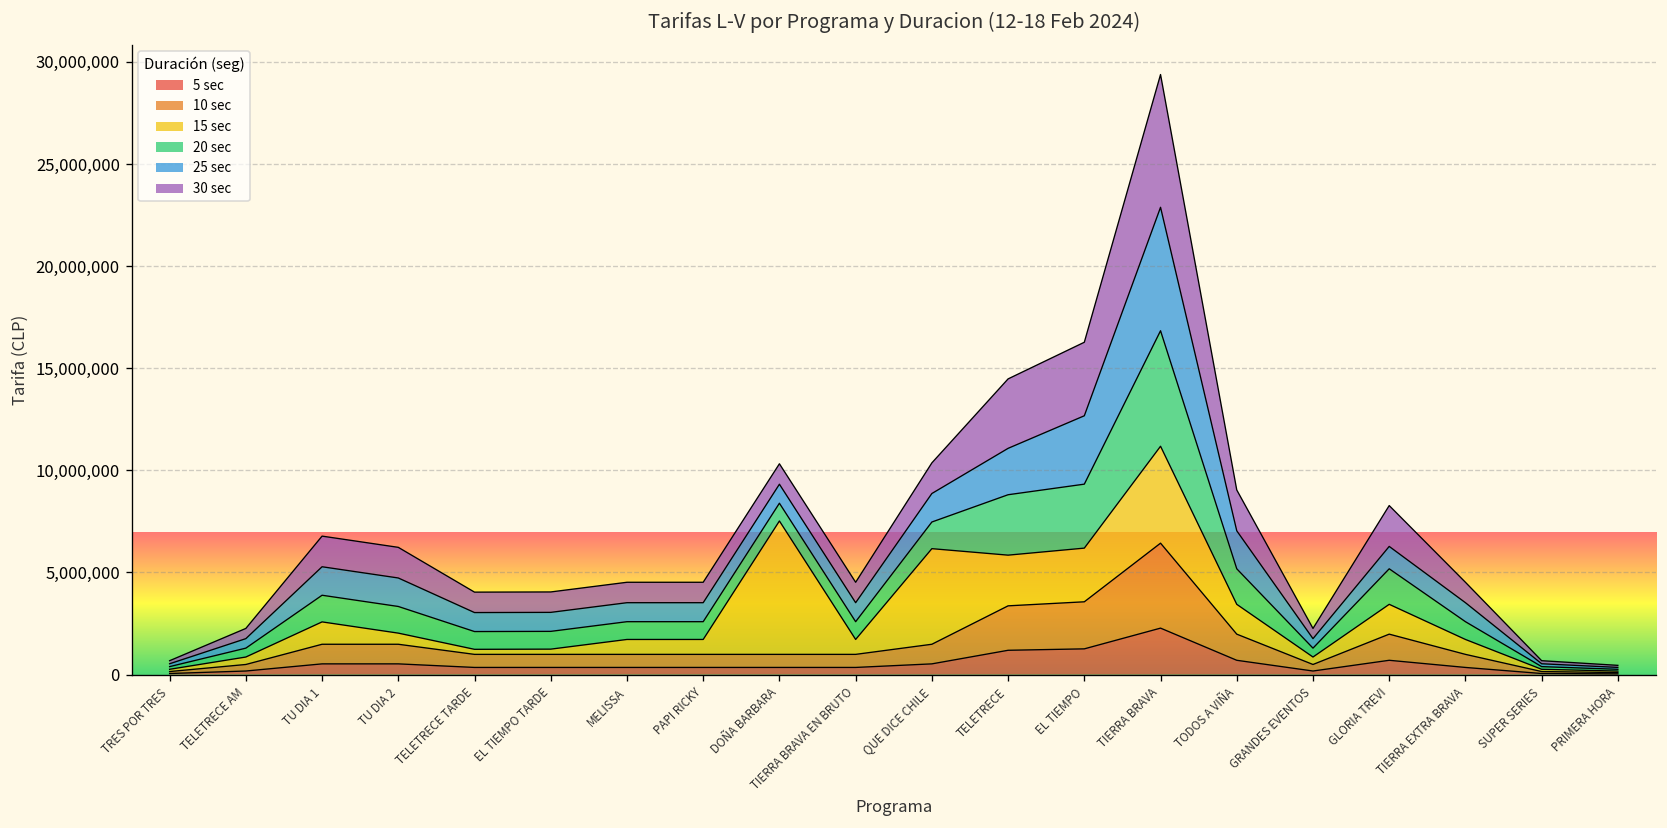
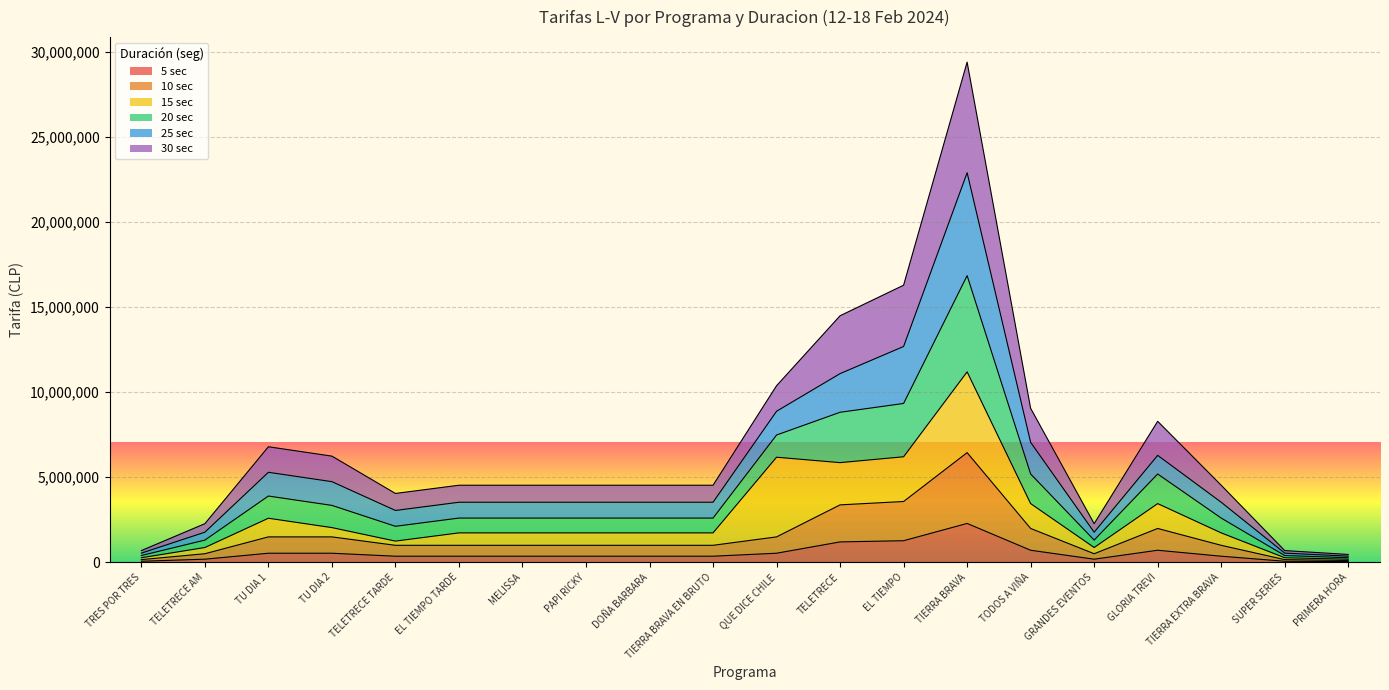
15 sec, EL TIEMPO TARDE: 300,000 -> 700,000
15 sec, DOÑA BARBARA: 6,500,000 -> 700,000
